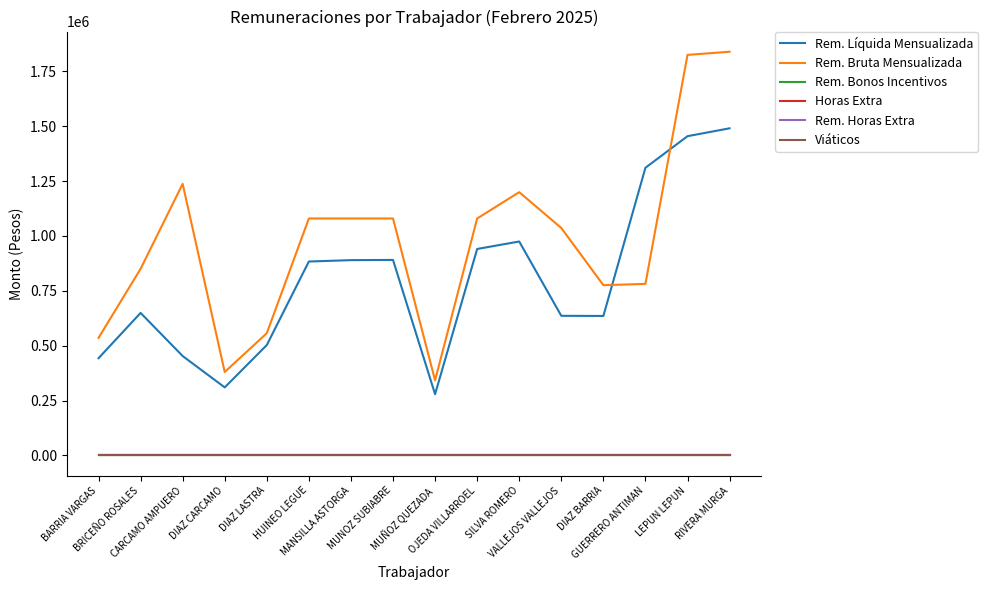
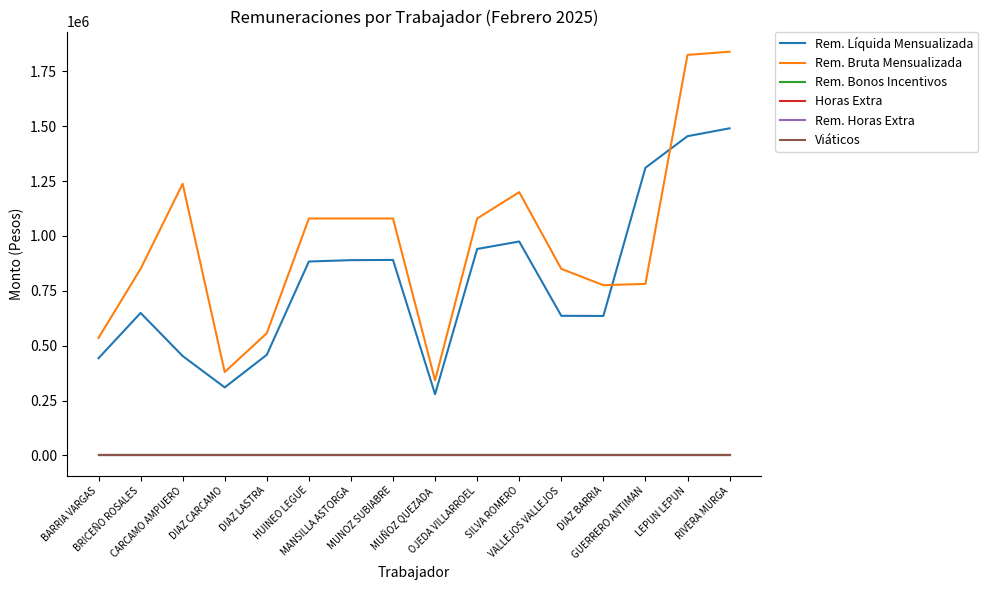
Rem. Líquida Mensualizada, DIAZ LASTRA: 500000 -> 460000
Rem. Bruta Mensualizada, VALLEJOS VALLEJOS: 1040000 -> 850000
